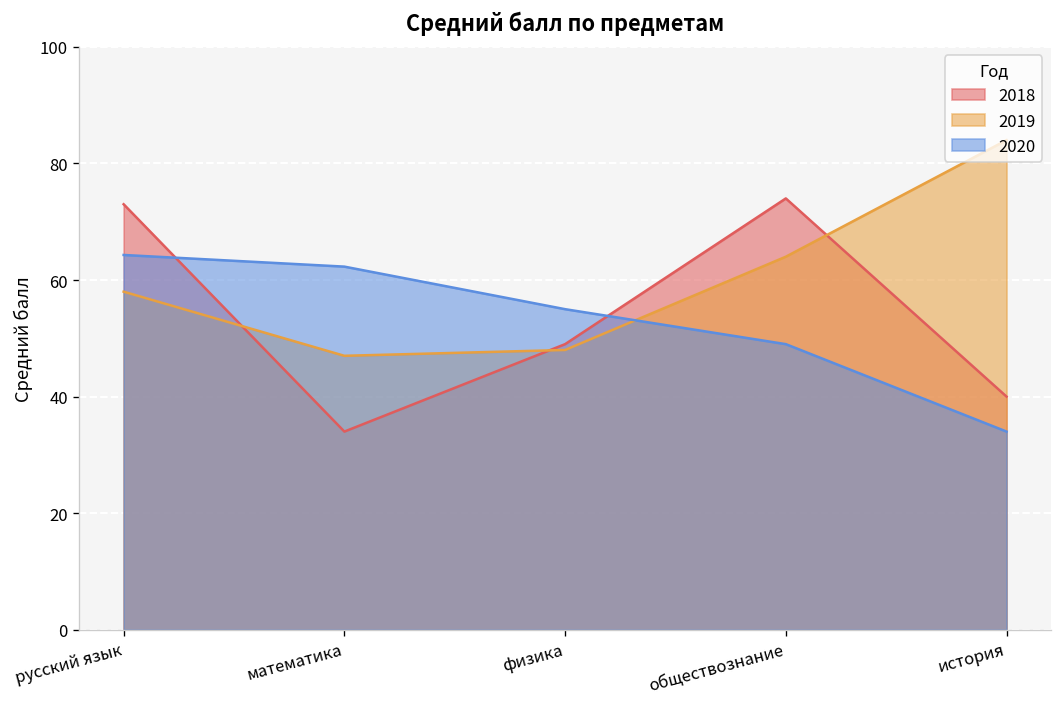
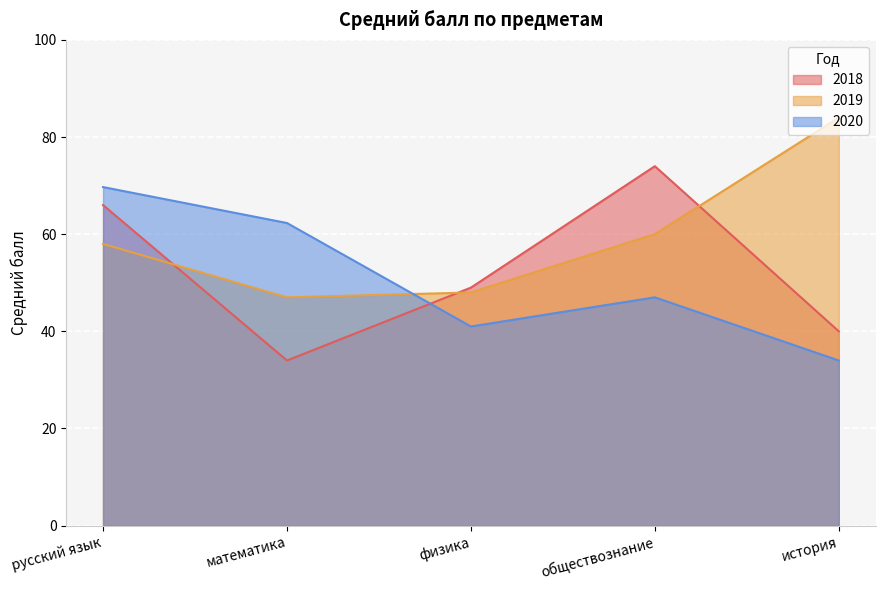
2018, русский язык: 73 -> 66
2020, русский язык: 64 -> 70
2020, физика: 55 -> 41
2019, обществознание: 64 -> 60
2020, обществознание: 49 -> 47
